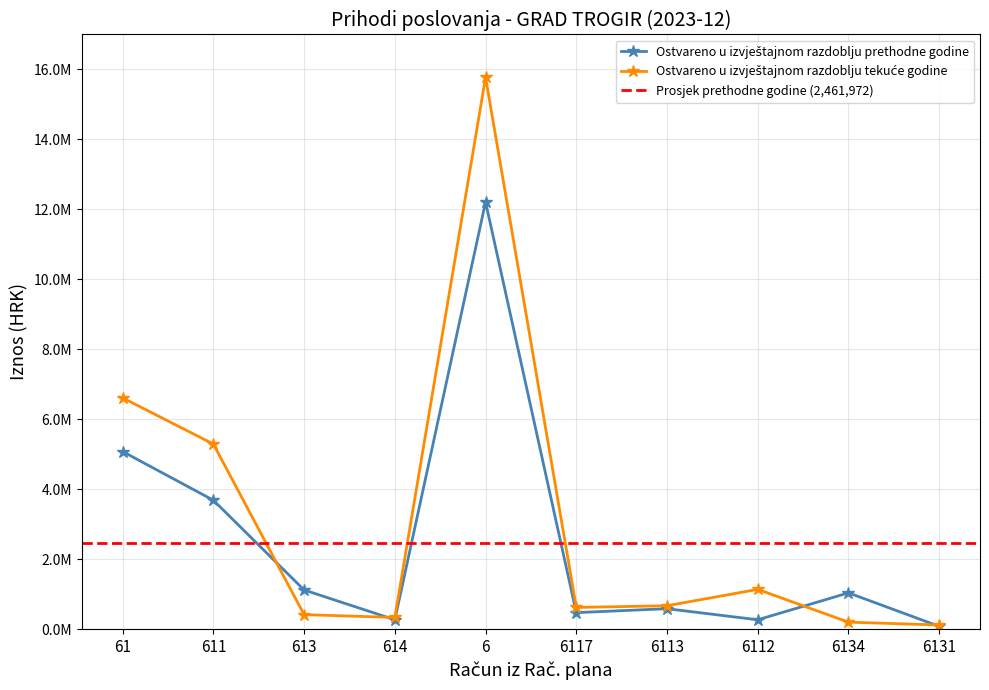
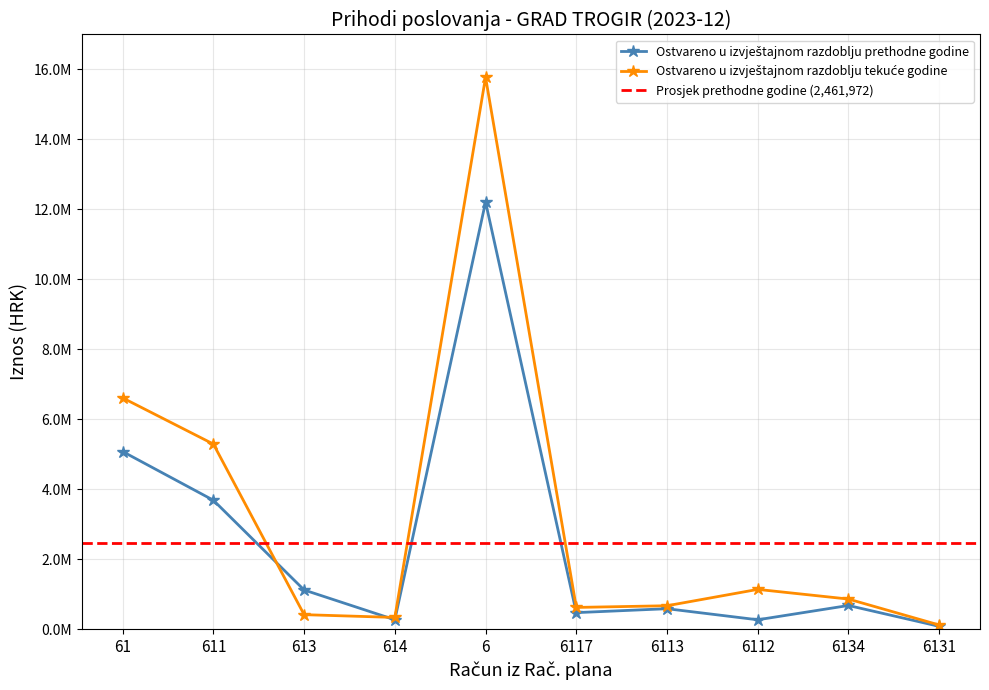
Ostvareno u izvještajnom razdoblju prethodne godine, 6134: 1000000 -> 700000
Ostvareno u izvještajnom razdoblju tekuće godine, 6134: 200000 -> 900000
